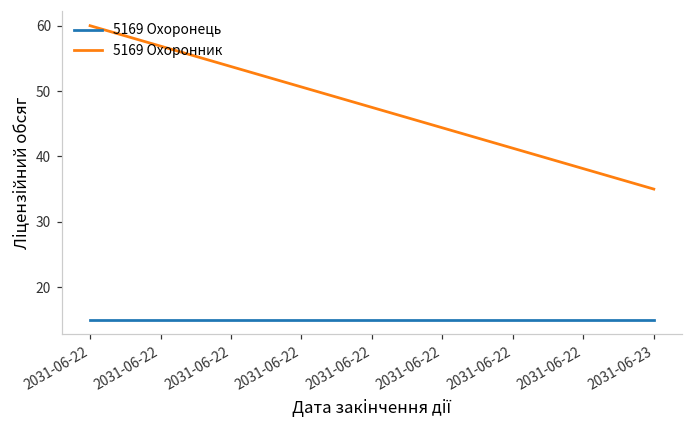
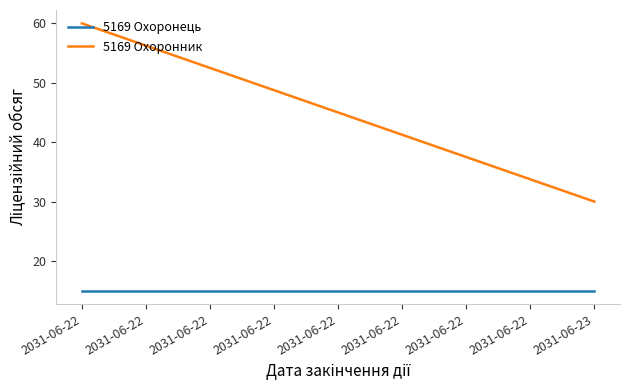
5169 Охоронник, 2031-06-23: 35 -> 30
